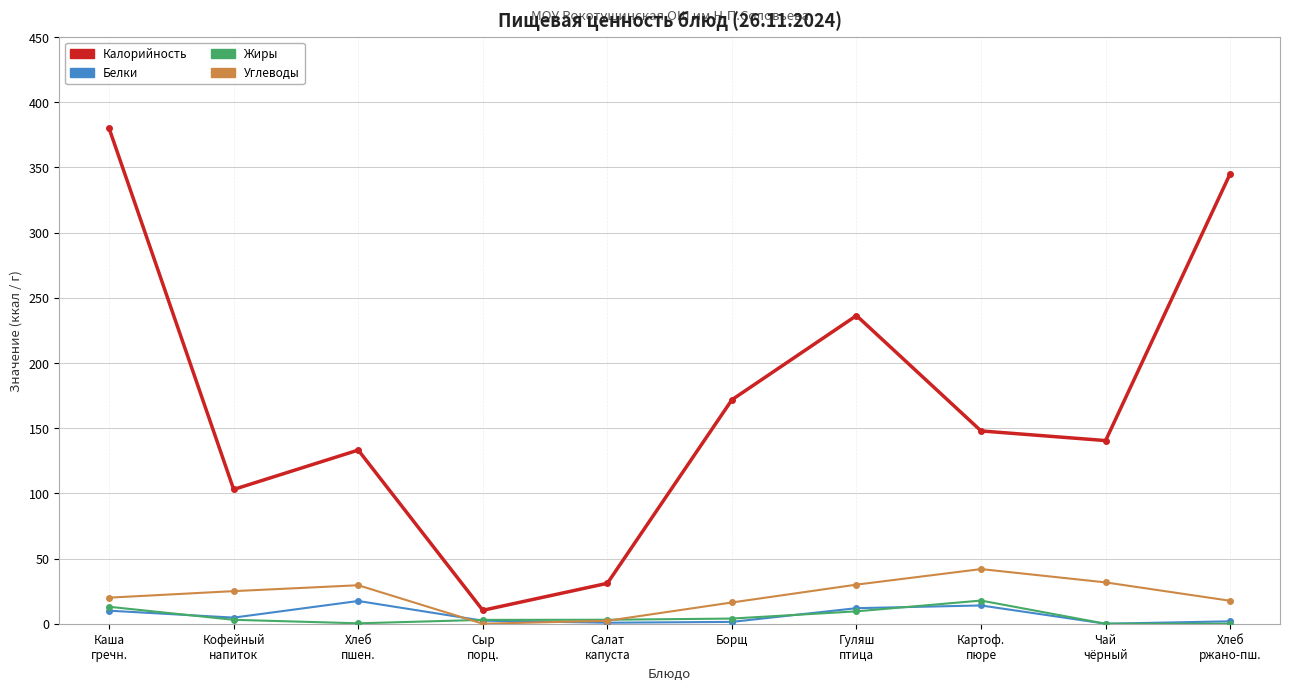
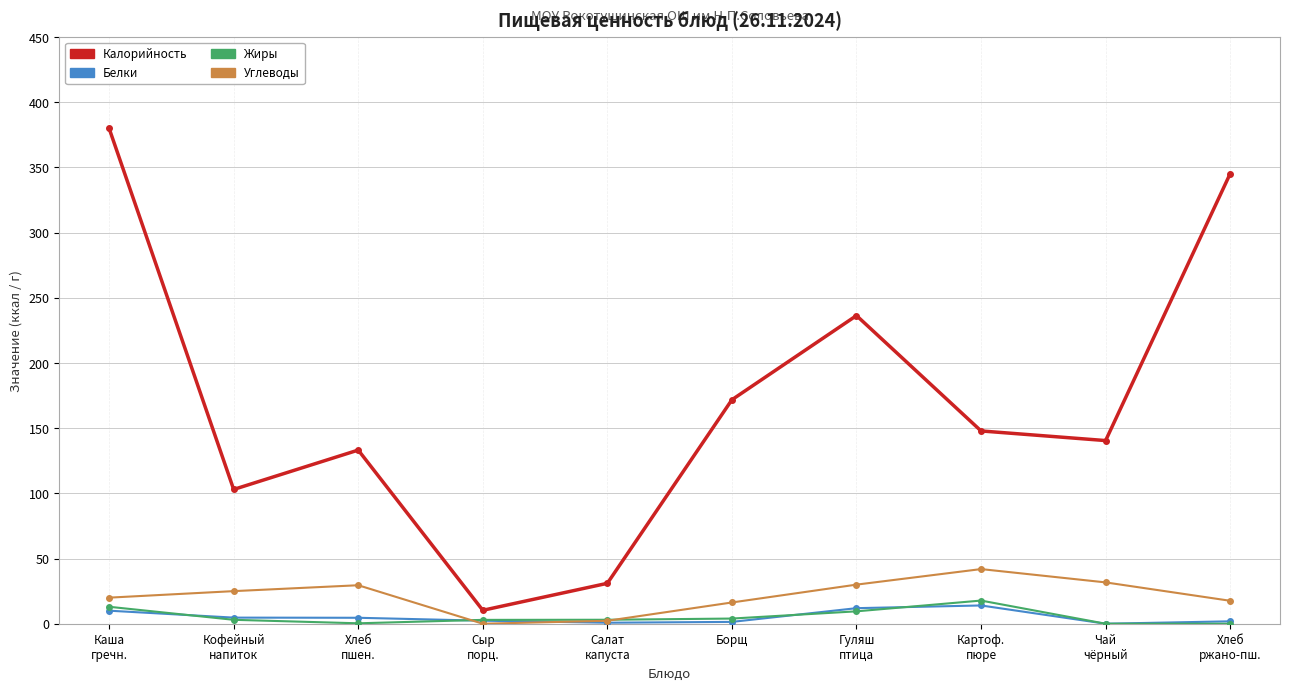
Белки, Хлеб пшен.: 17 -> 5
